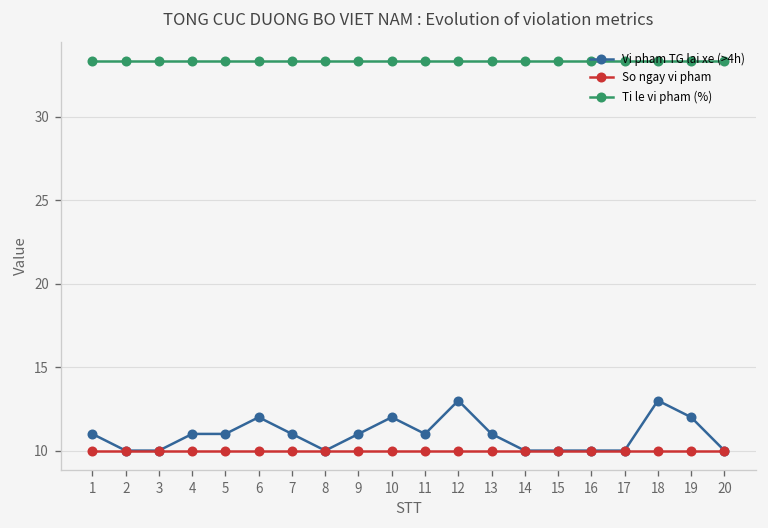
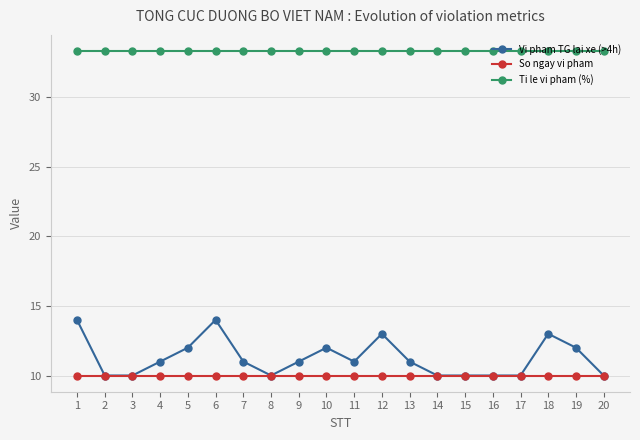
Vi pham TG lai xe (>4h), 1: 11 -> 14
Vi pham TG lai xe (>4h), 5: 11 -> 12
Vi pham TG lai xe (>4h), 6: 12 -> 14
